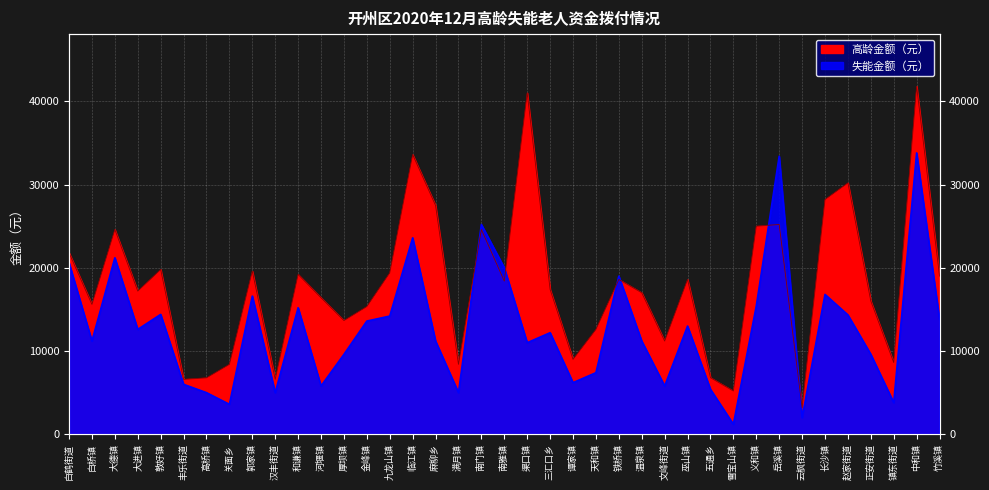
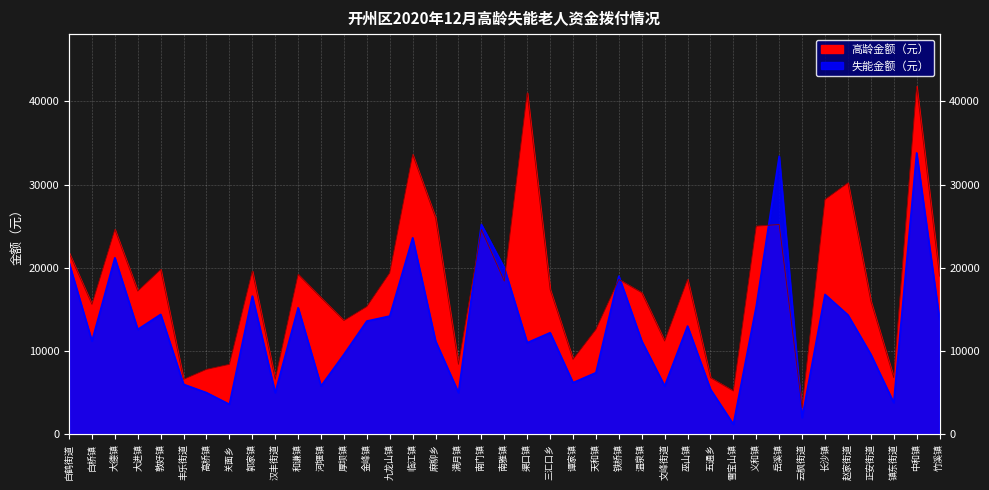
高龄金额（元）, 高桥镇: 7000 -> 8000
高龄金额（元）, 麻柳乡: 27000 -> 26000
高龄金额（元）, 镇东街道: 9000 -> 7000
